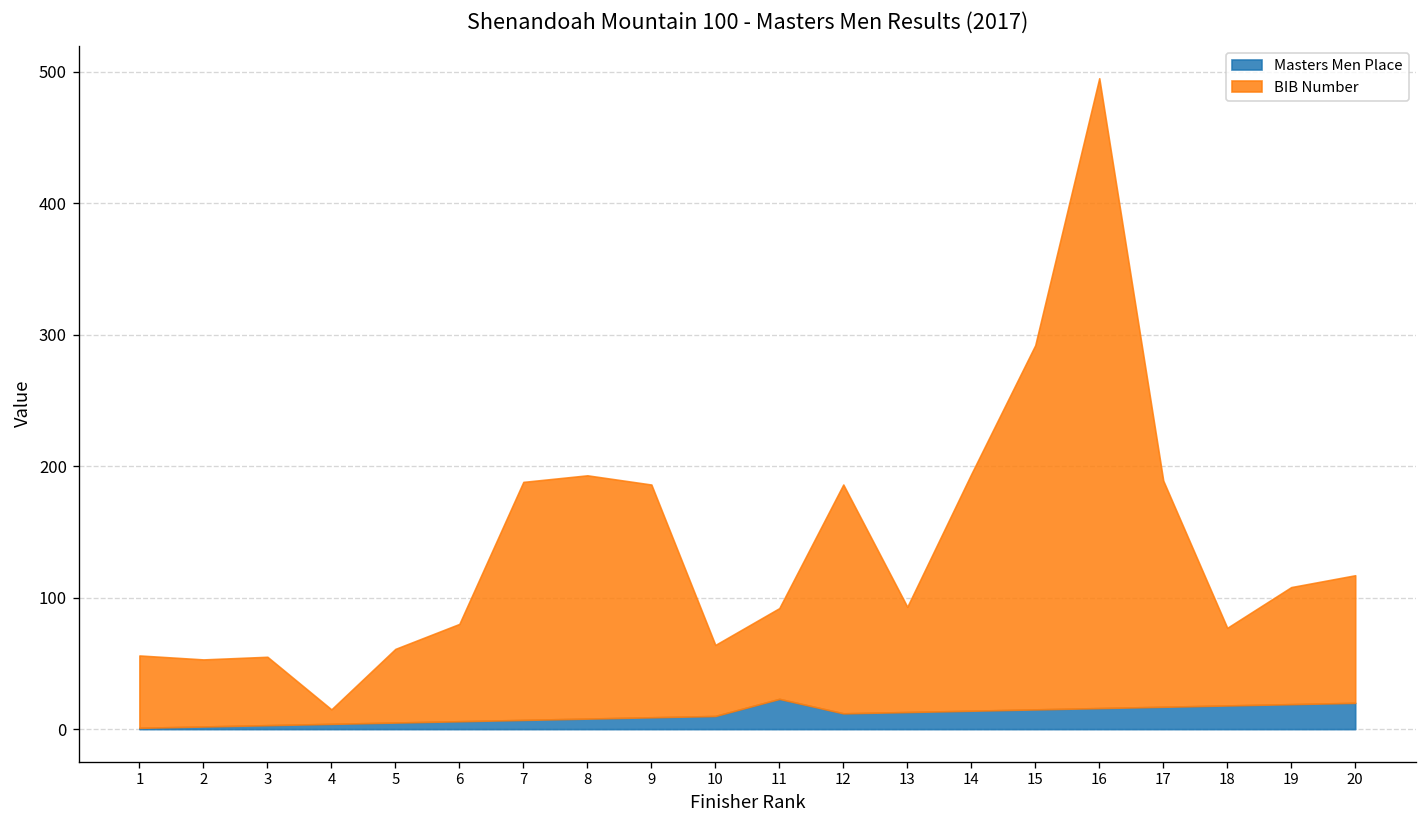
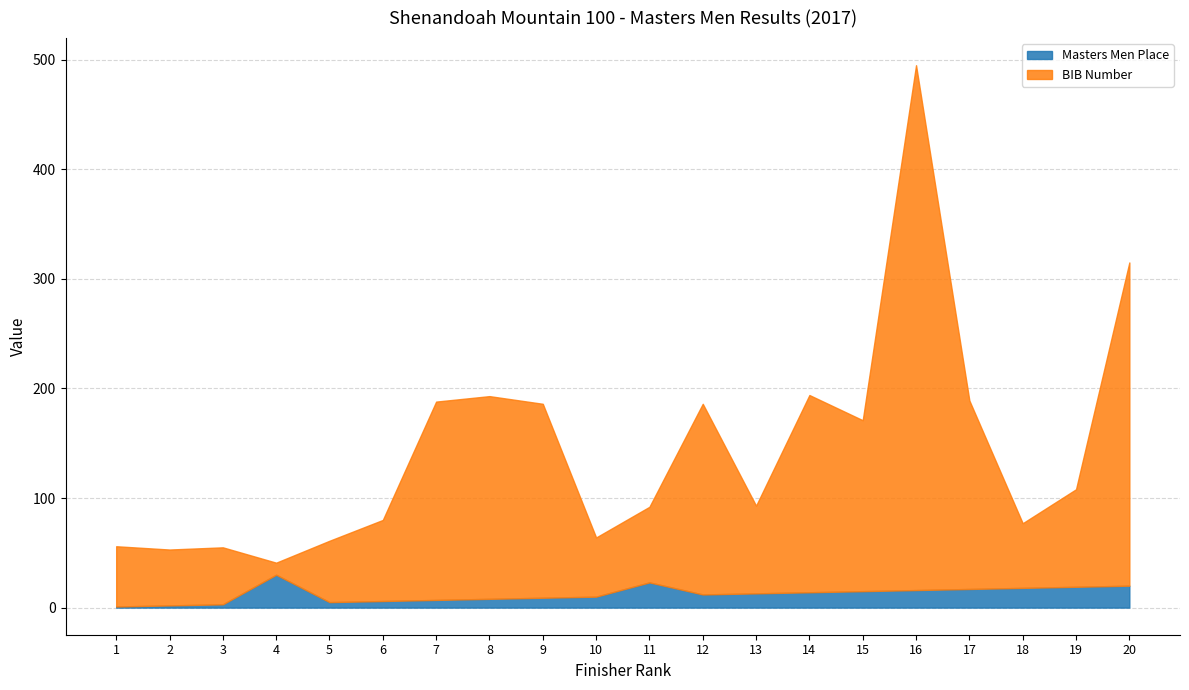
Masters Men Place, 4: 4 -> 30
BIB Number, 15: 277 -> 156
BIB Number, 20: 97 -> 295
